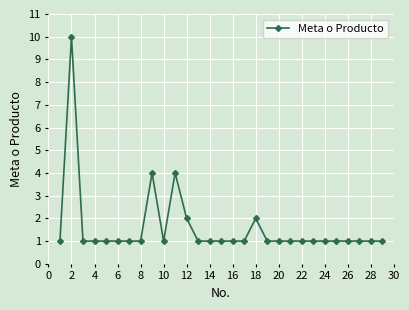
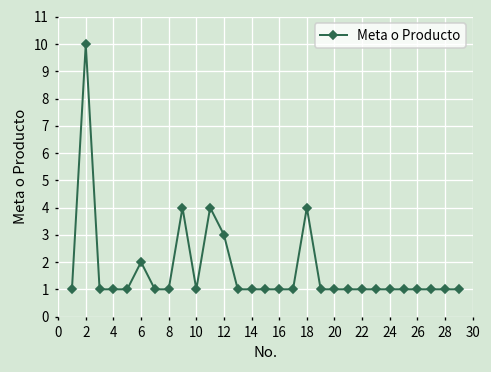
6: 1 -> 2
12: 2 -> 3
18: 2 -> 4
